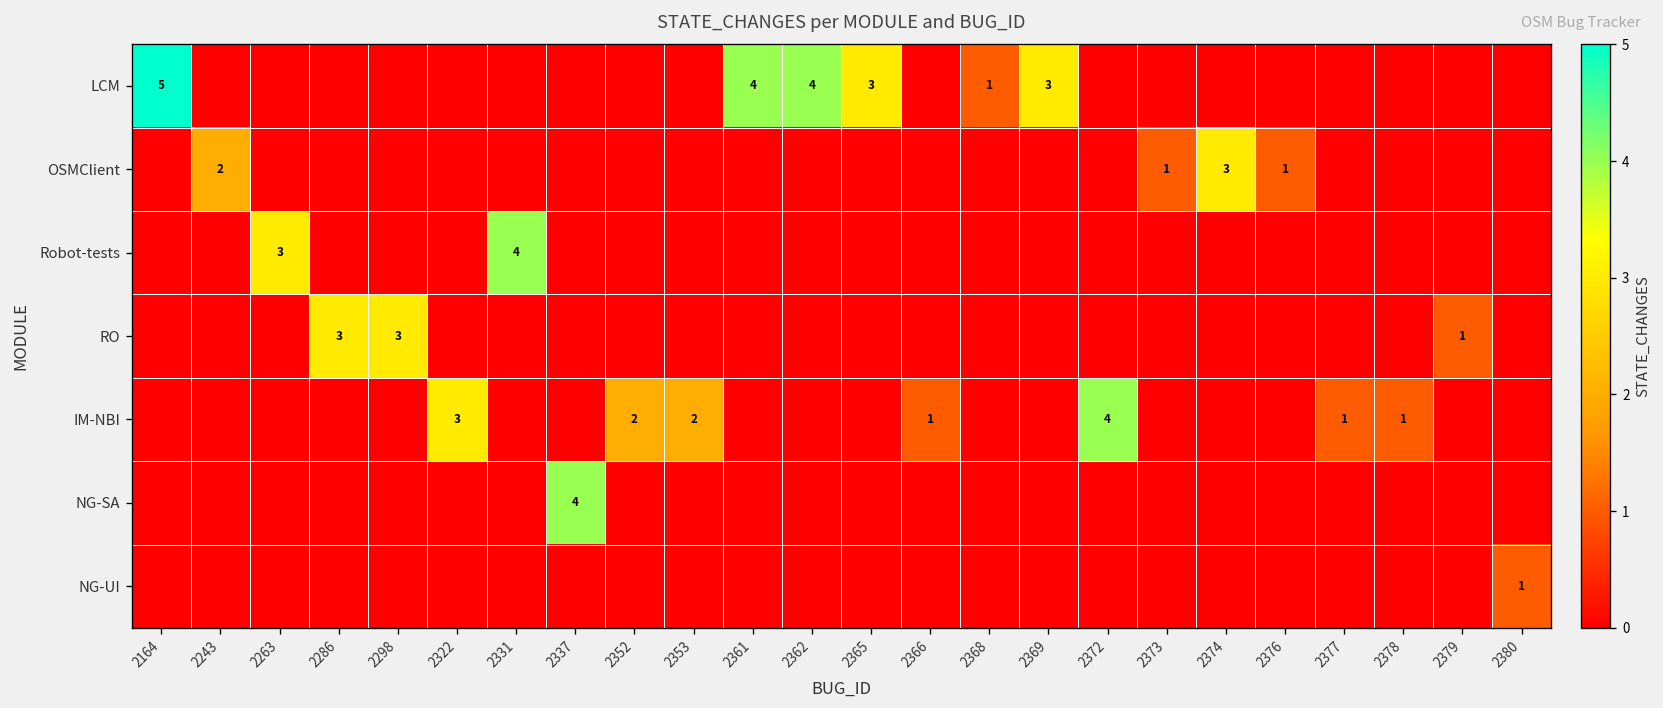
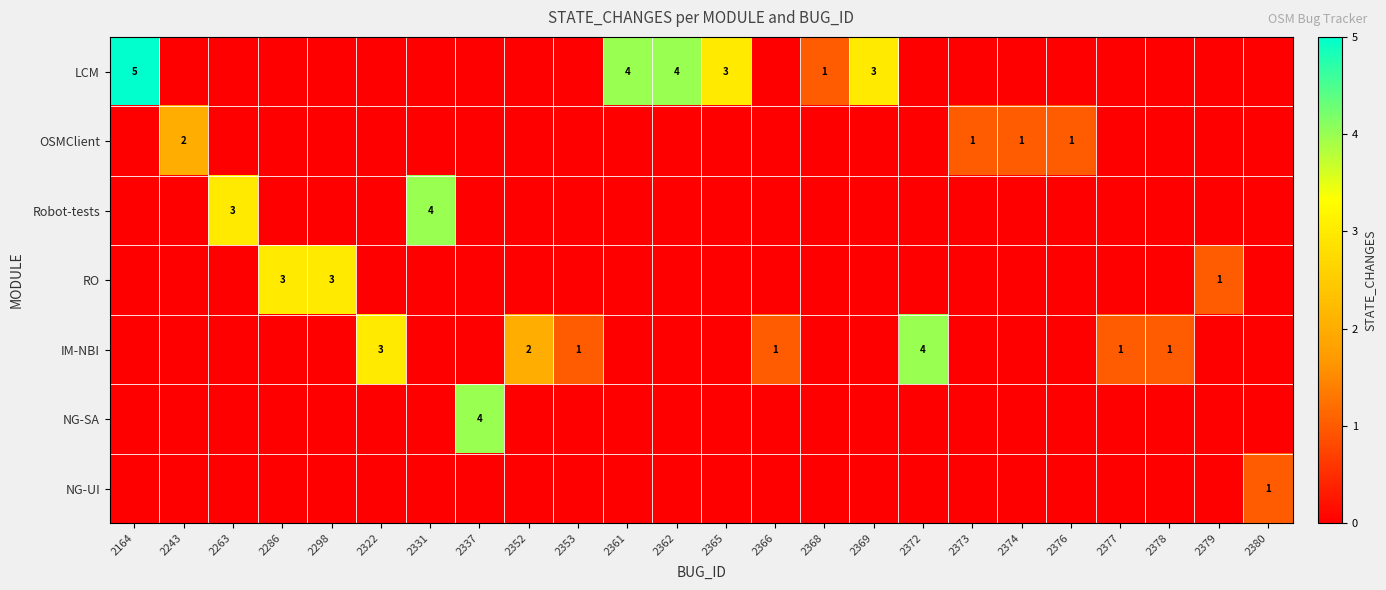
OSMClient, 2374: 3 -> 1
IM-NBI, 2353: 2 -> 1
